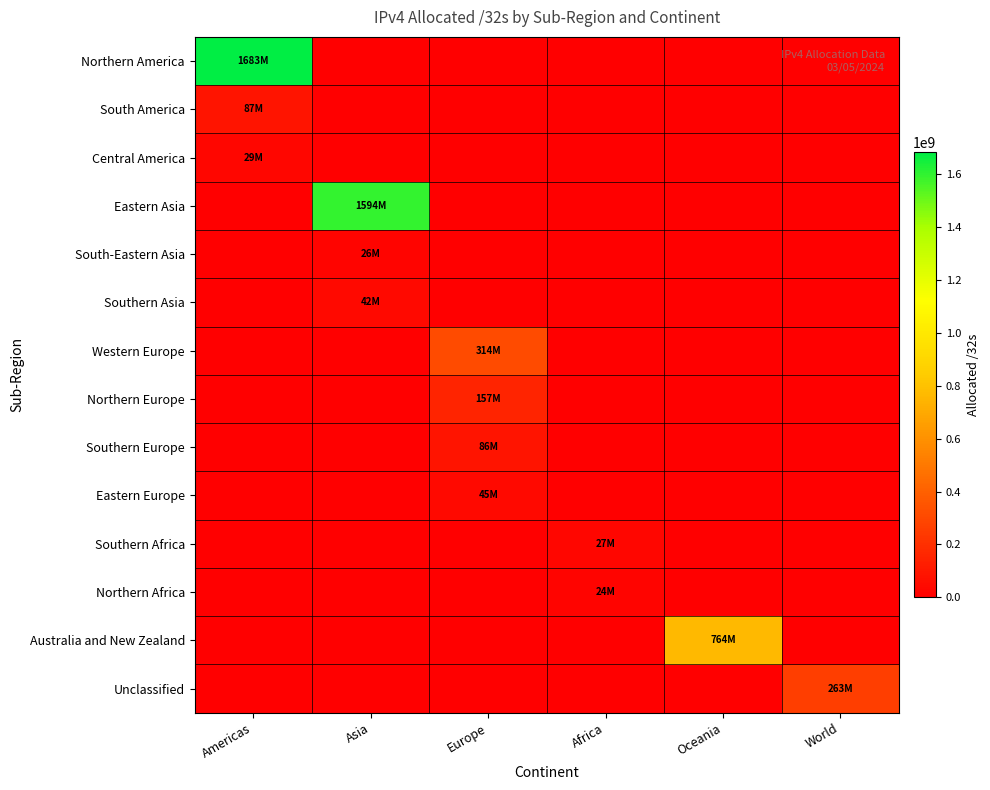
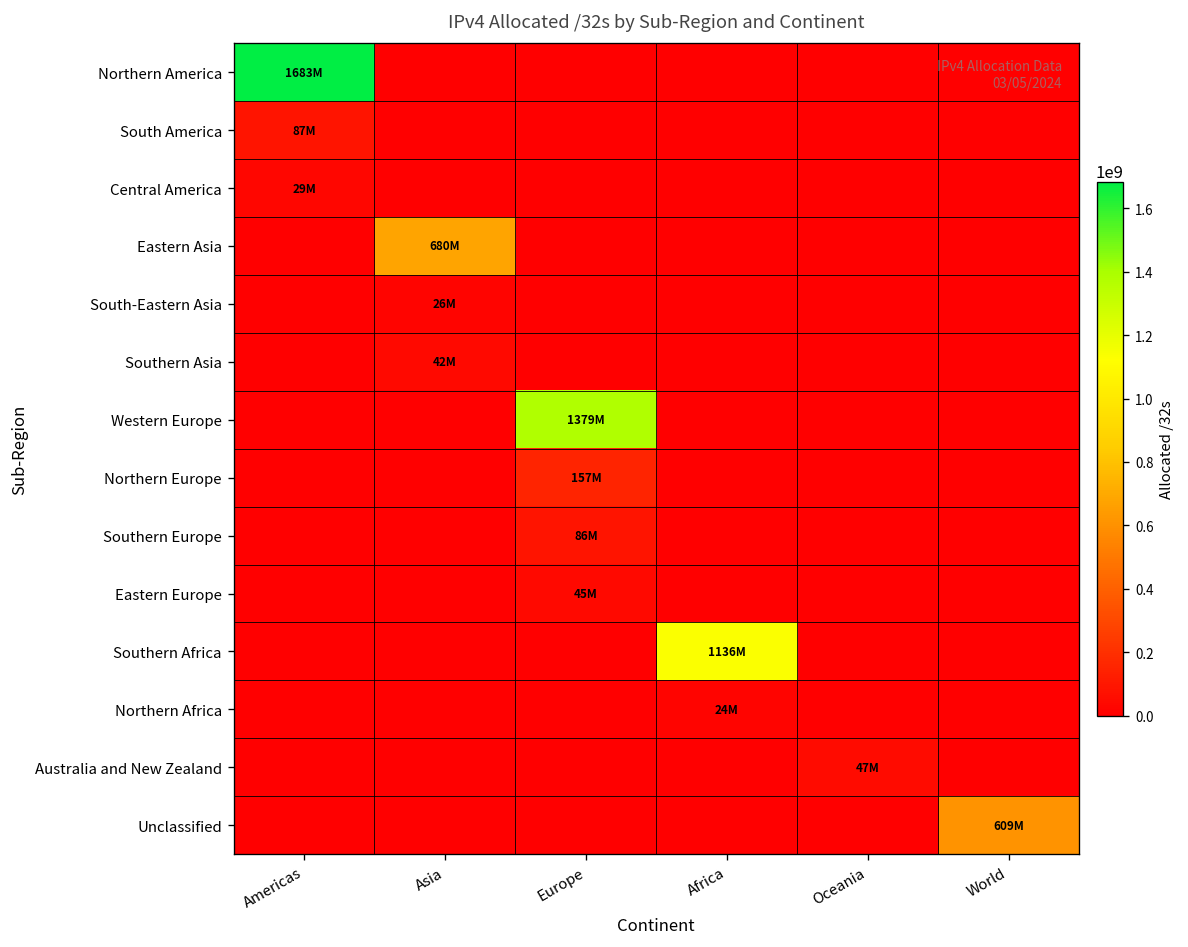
Eastern Asia, Asia: 1594M -> 680M
Western Europe, Europe: 314M -> 1379M
Southern Africa, Africa: 27M -> 1136M
Australia and New Zealand, Oceania: 764M -> 47M
Unclassified, World: 263M -> 609M
